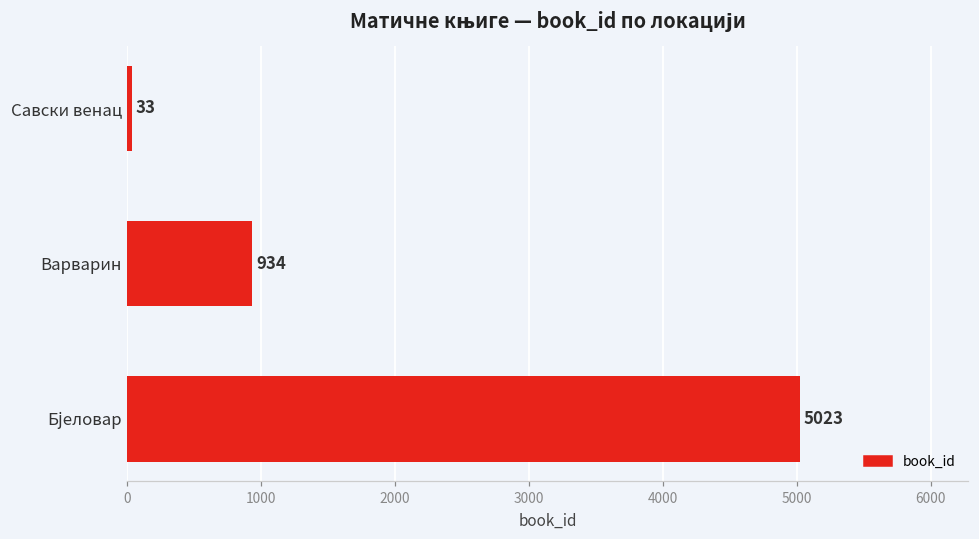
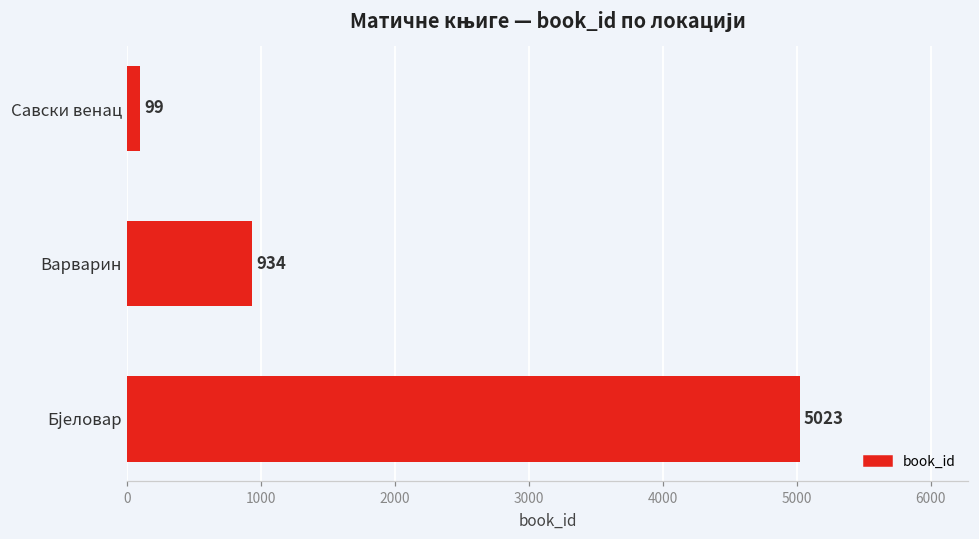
Савски венац: 33 -> 99
